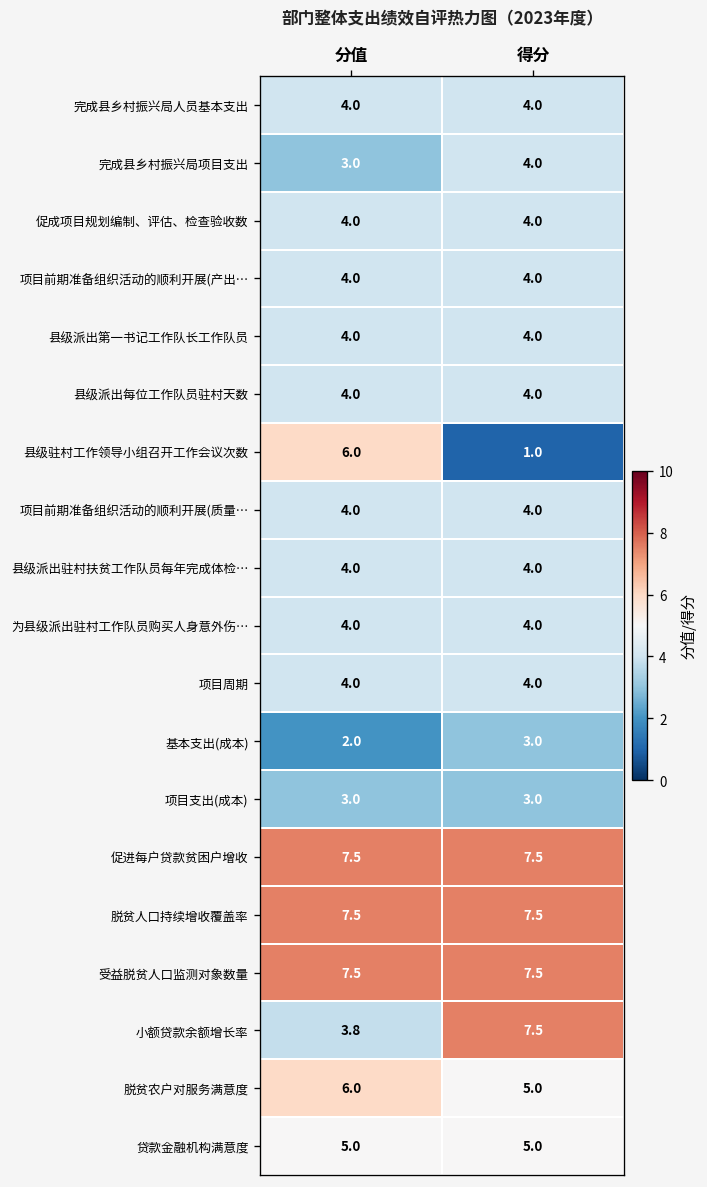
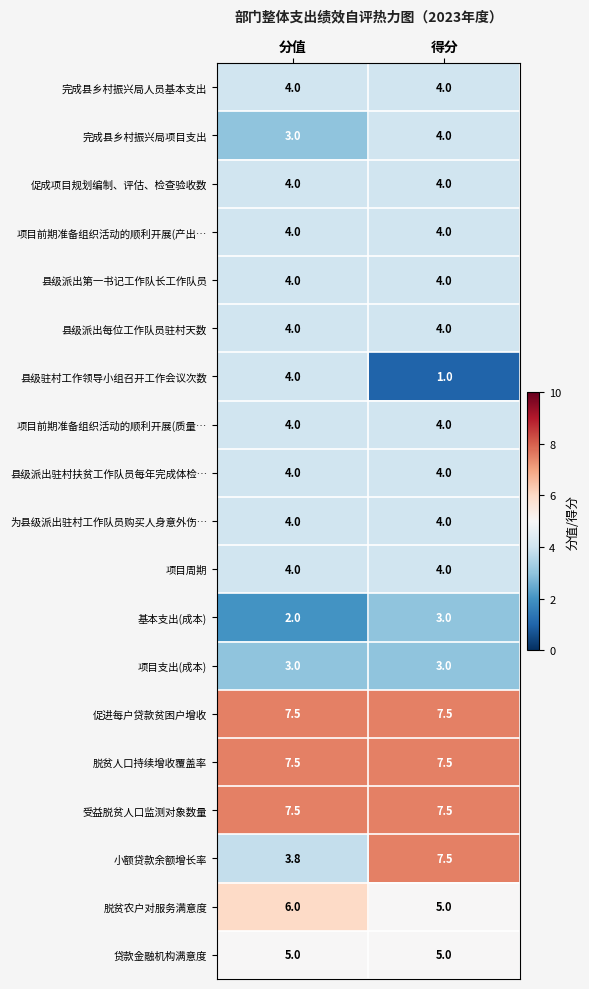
县级驻村工作领导小组召开工作会议次数, 分值: 6.0 -> 4.0
